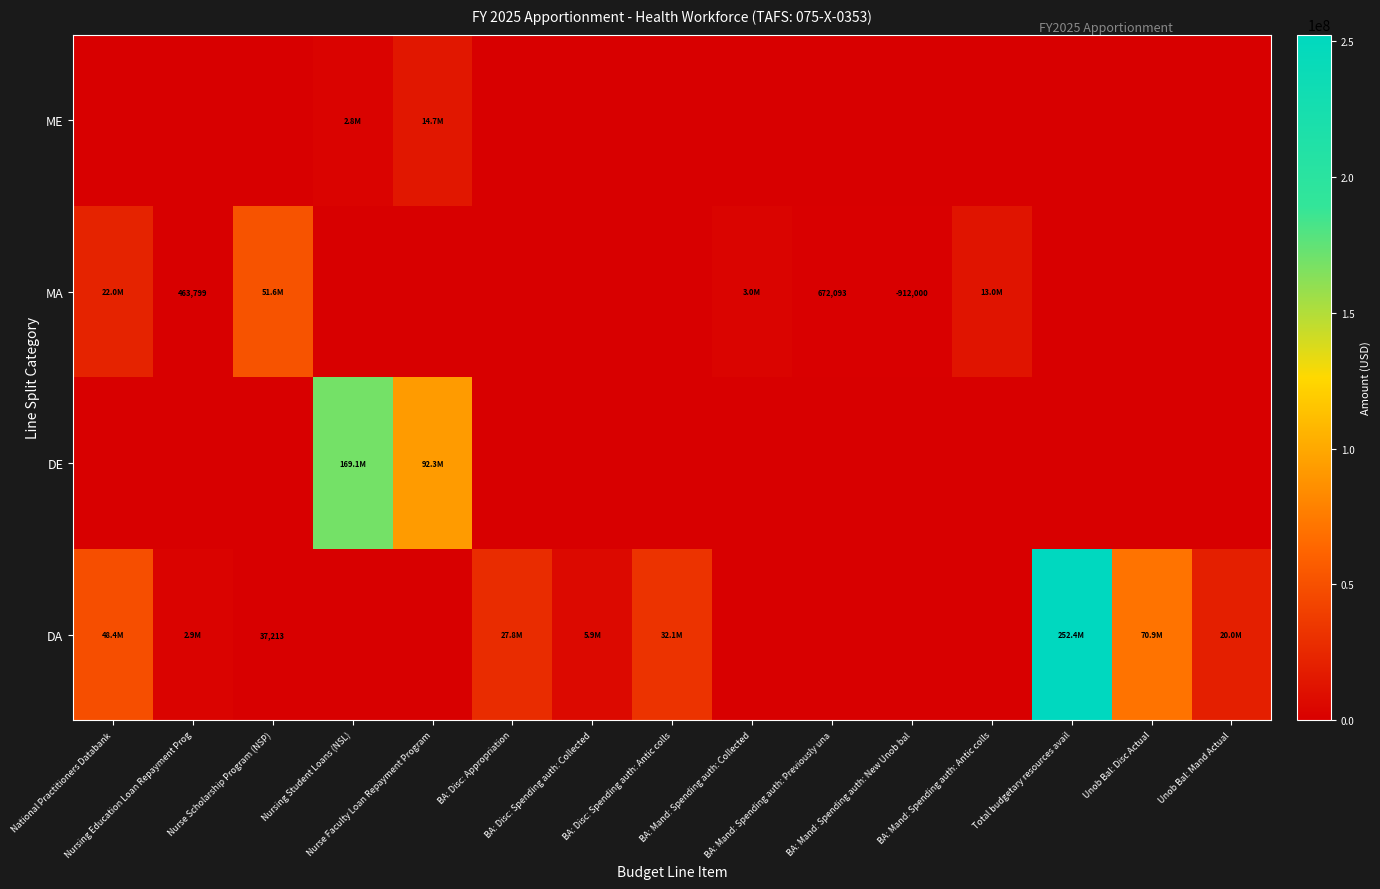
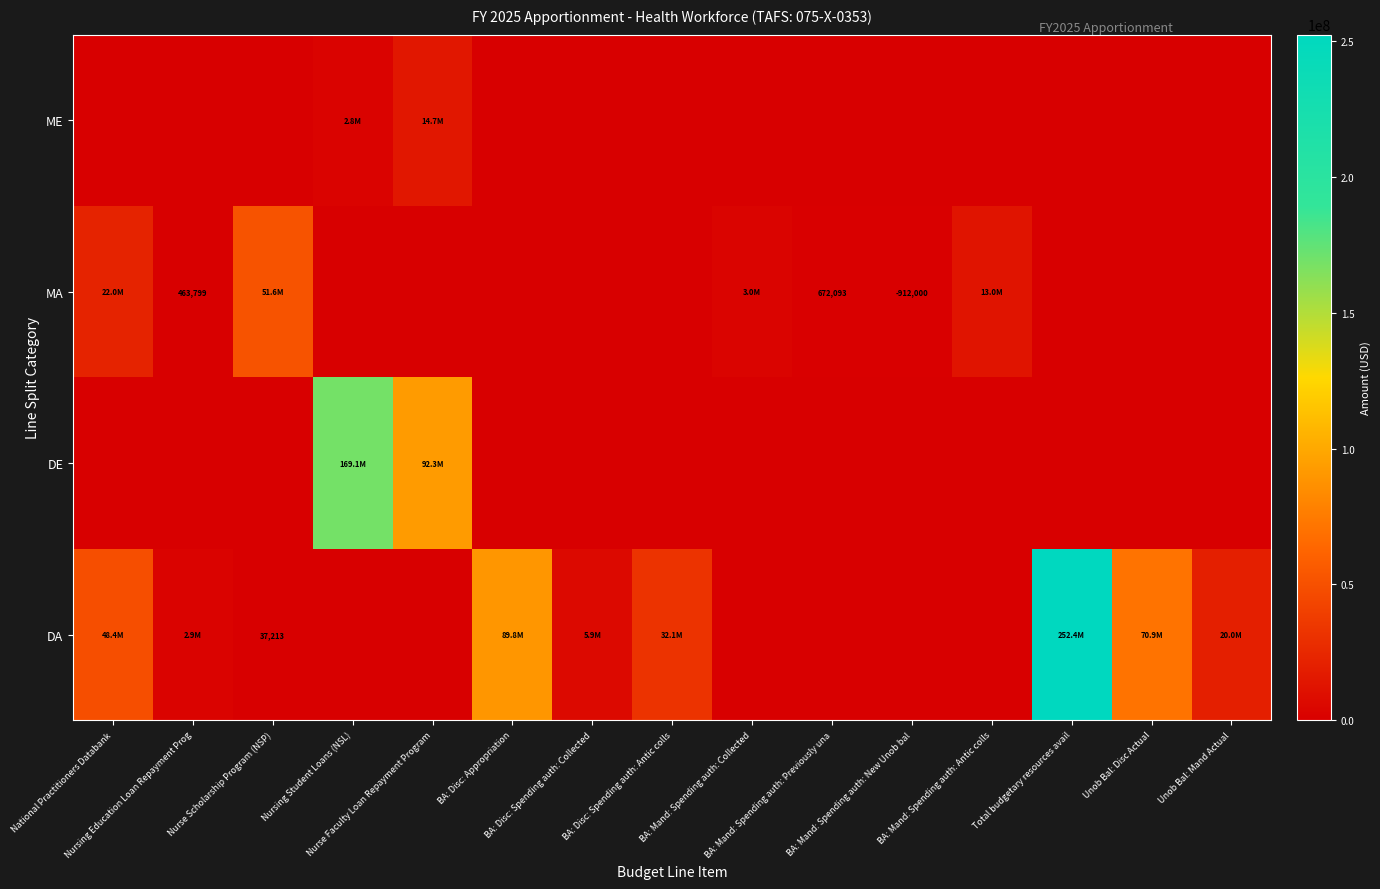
DA, BA: Disc: Appropriation: 27.8M -> 89.8M
